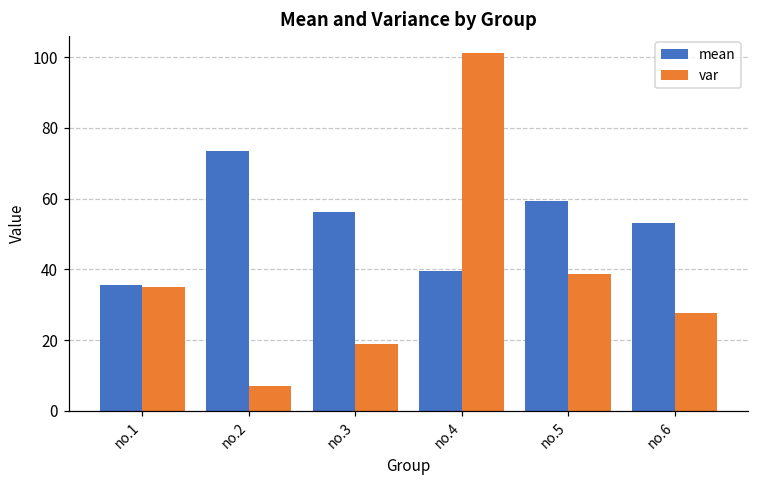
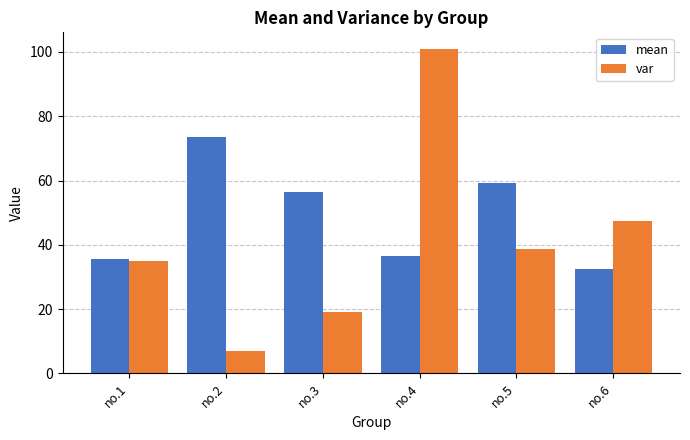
mean, no.4: 40 -> 37
mean, no.6: 53 -> 32
var, no.6: 28 -> 47
